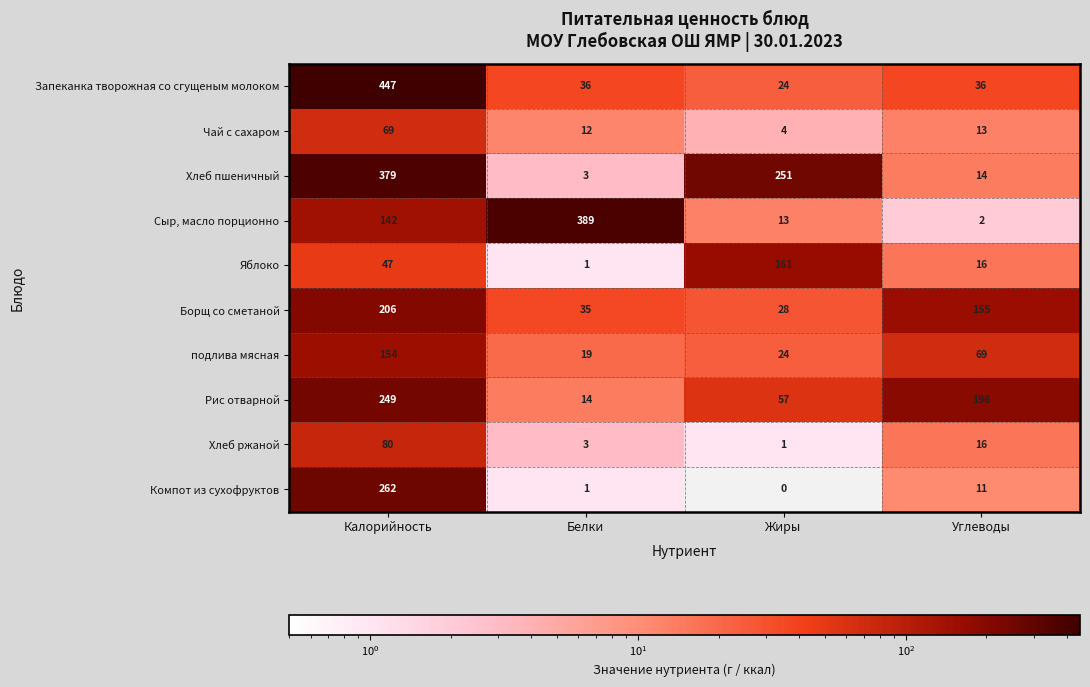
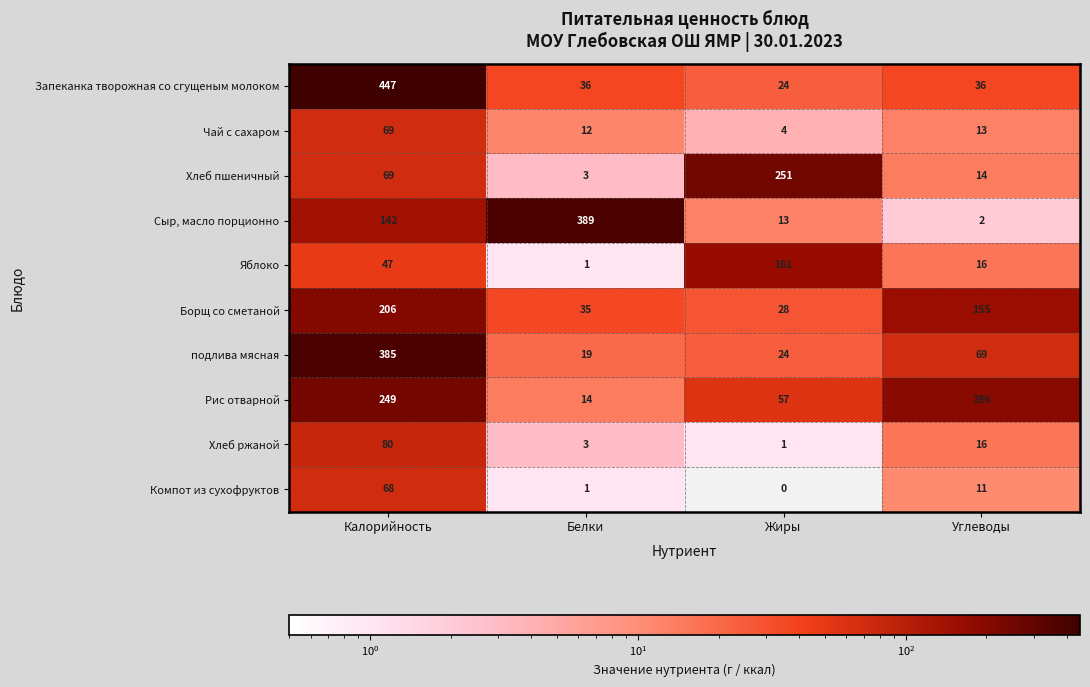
Хлеб пшеничный, Калорийность: 379 -> 69
подлива мясная, Калорийность: 154 -> 385
Компот из сухофруктов, Калорийность: 262 -> 68
